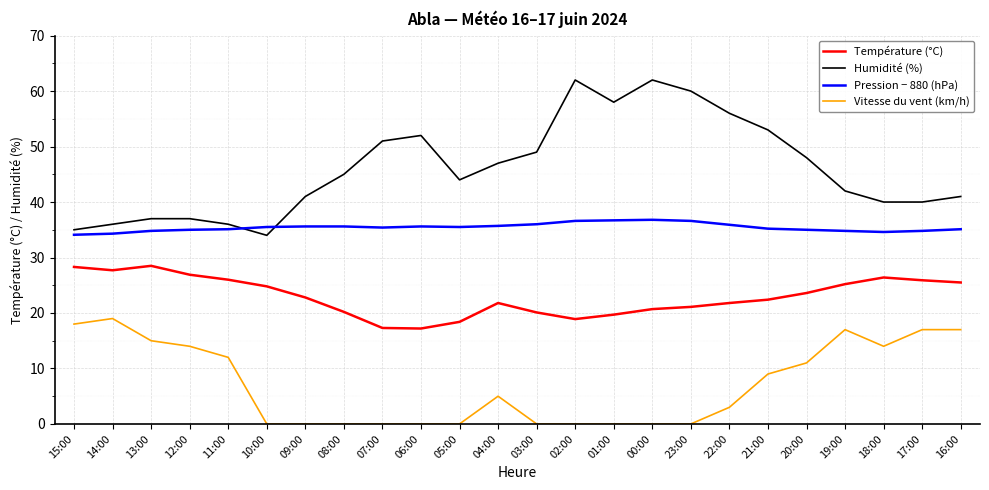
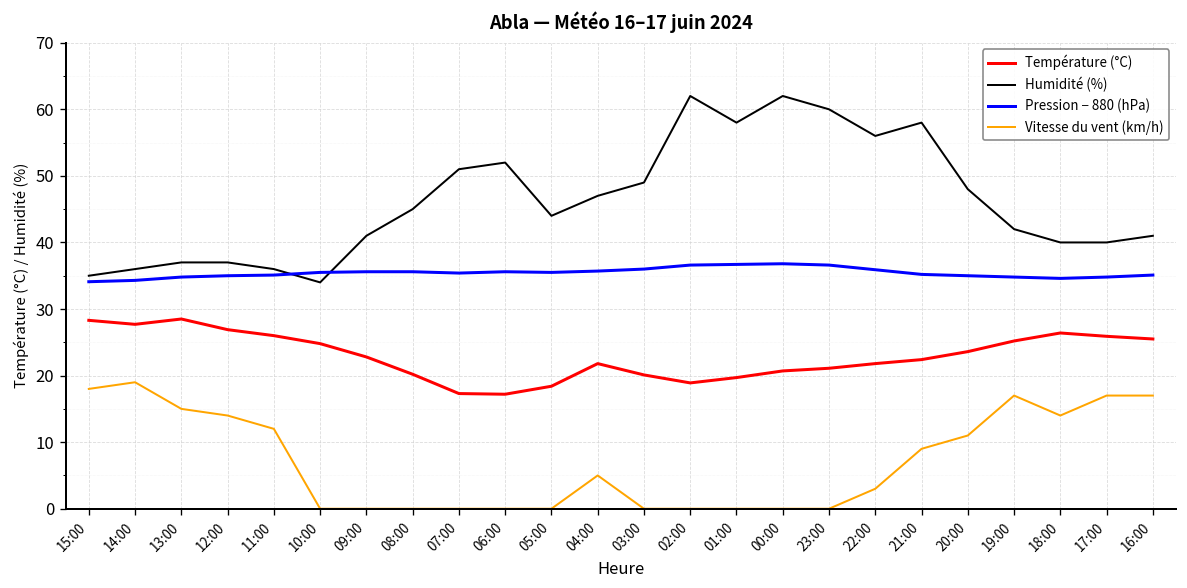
Humidité (%), 21:00: 53 -> 58
